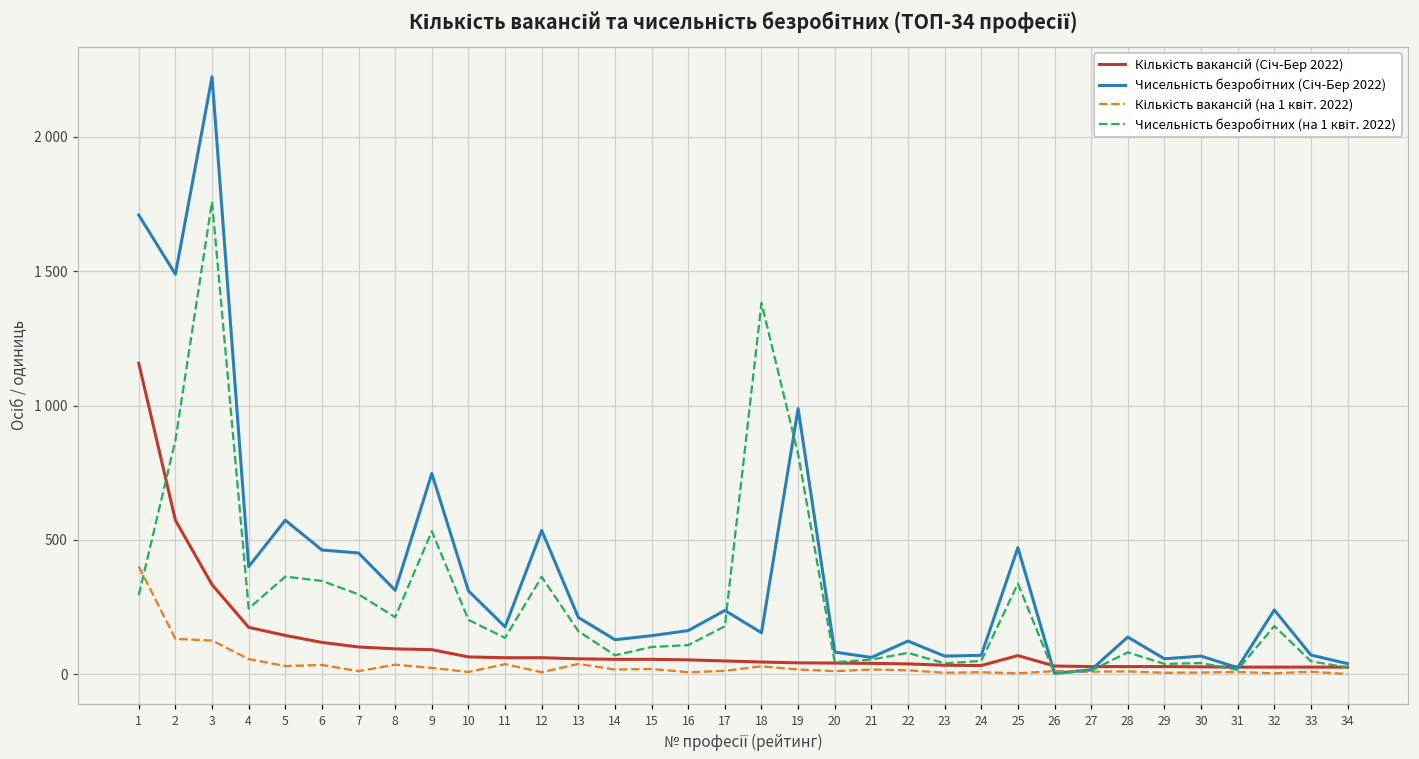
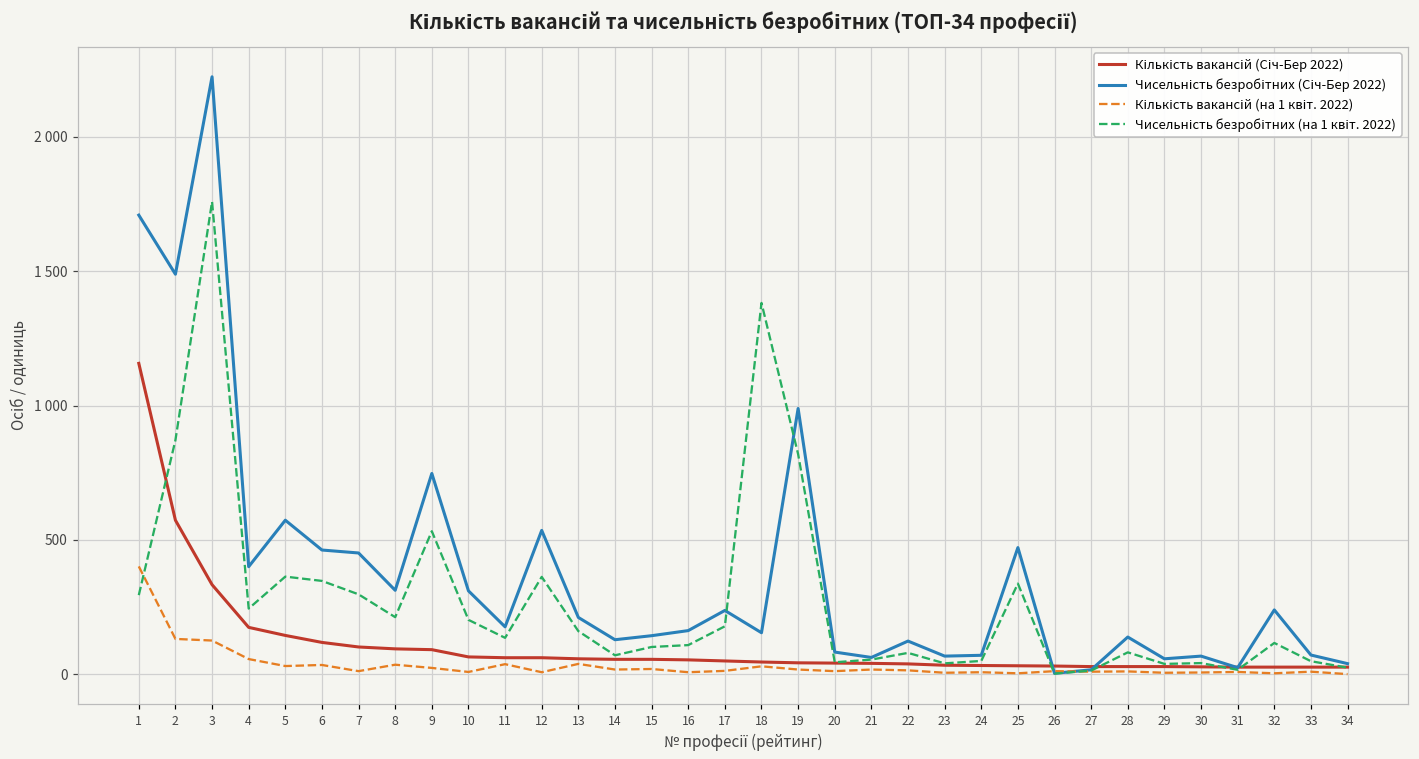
Кількість вакансій (Січ-Бер 2022), 25: 70 -> 30
Чисельність безробітних (на 1 квіт. 2022), 32: 180 -> 120
